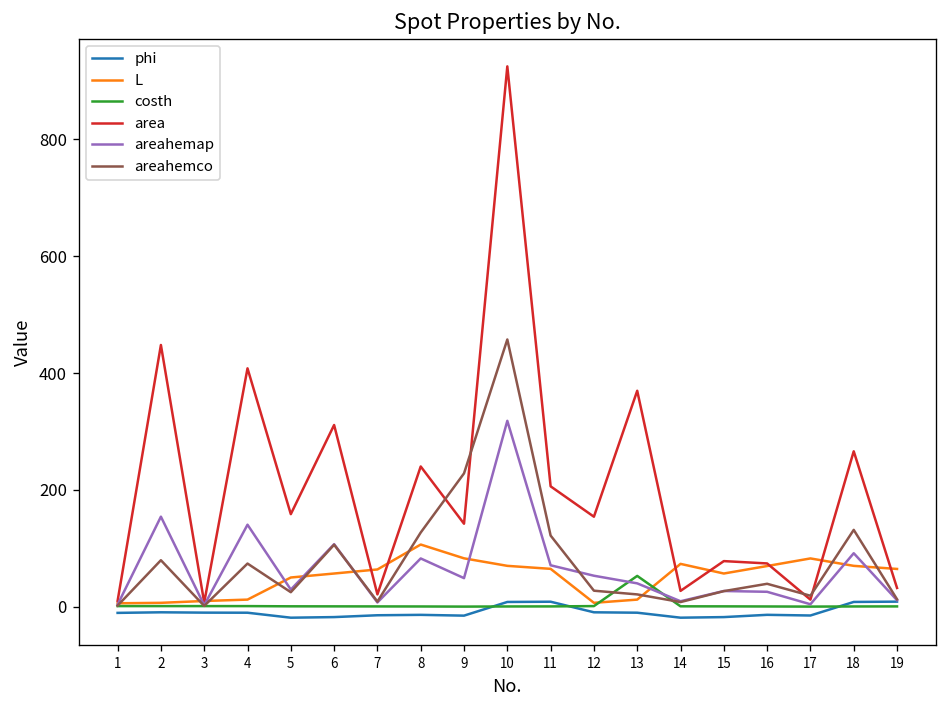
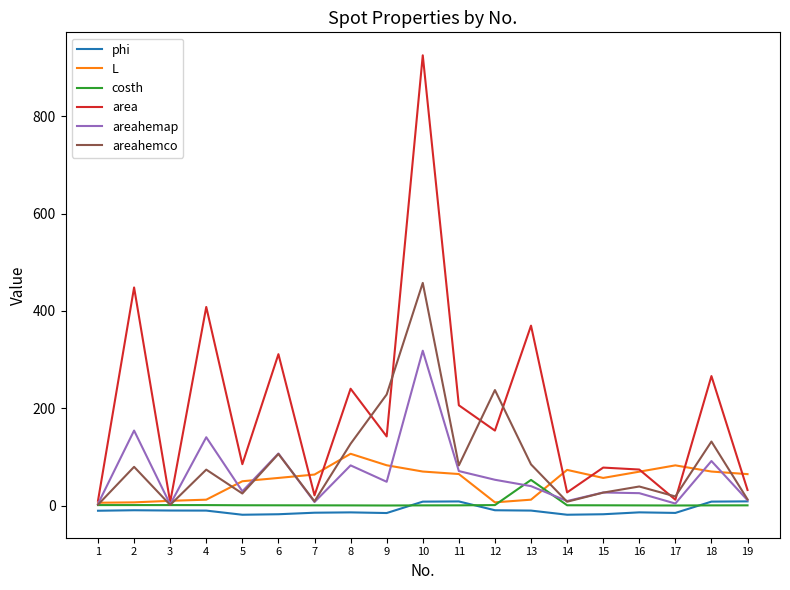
area, 5: 160 -> 90
areahemco, 11: 120 -> 80
areahemco, 12: 30 -> 240
areahemco, 13: 20 -> 80
